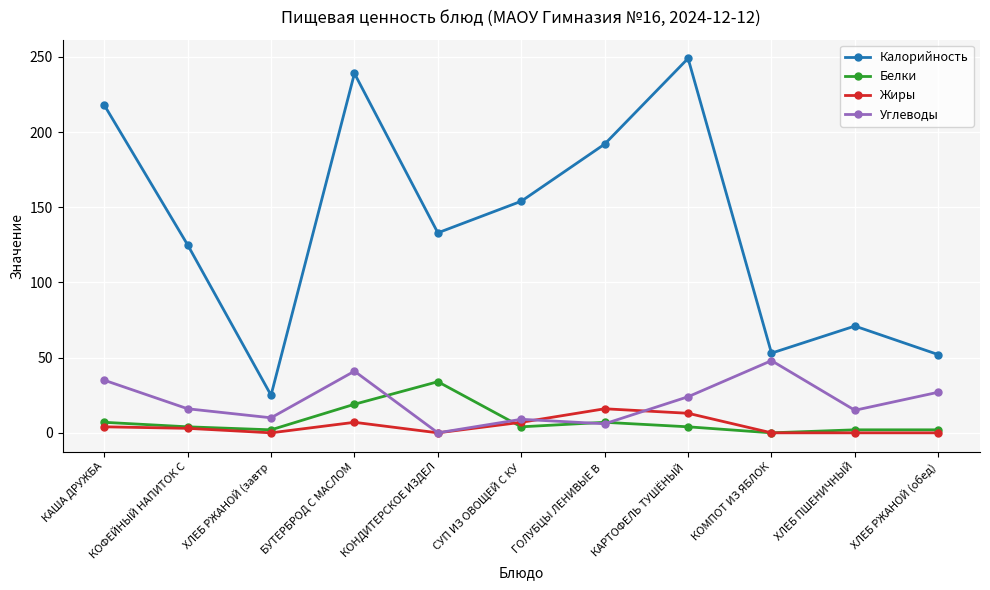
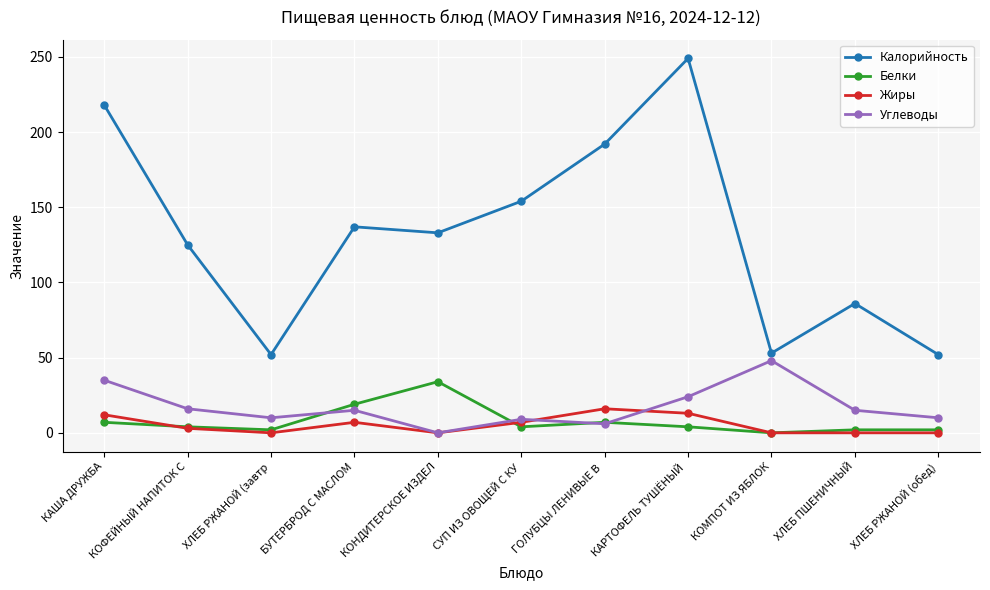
Жиры, КАША ДРУЖБА: 4 -> 12
Калорийность, ХЛЕБ РЖАНОЙ (завтр: 25 -> 52
Калорийность, БУТЕРБРОД С МАСЛОМ: 239 -> 137
Углеводы, БУТЕРБРОД С МАСЛОМ: 41 -> 15
Калорийность, ХЛЕБ ПШЕНИЧНЫЙ: 71 -> 86
Углеводы, ХЛЕБ РЖАНОЙ (обед): 27 -> 10
